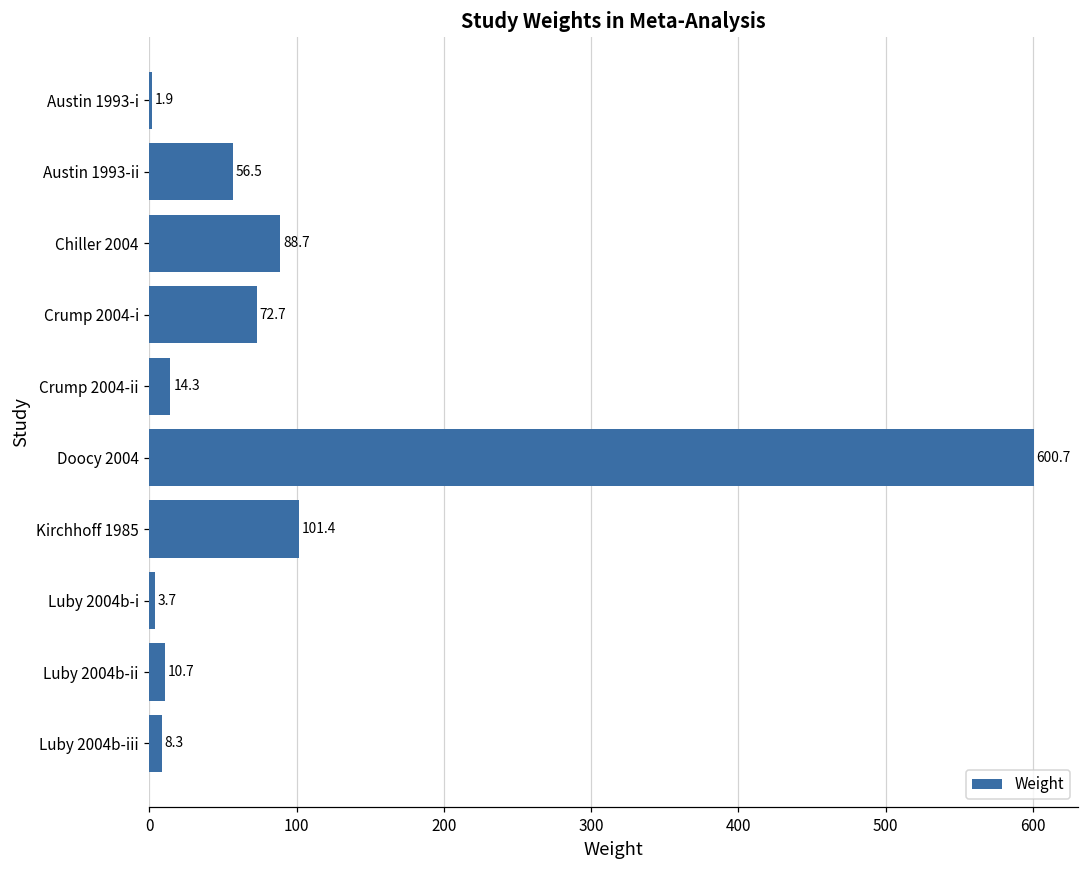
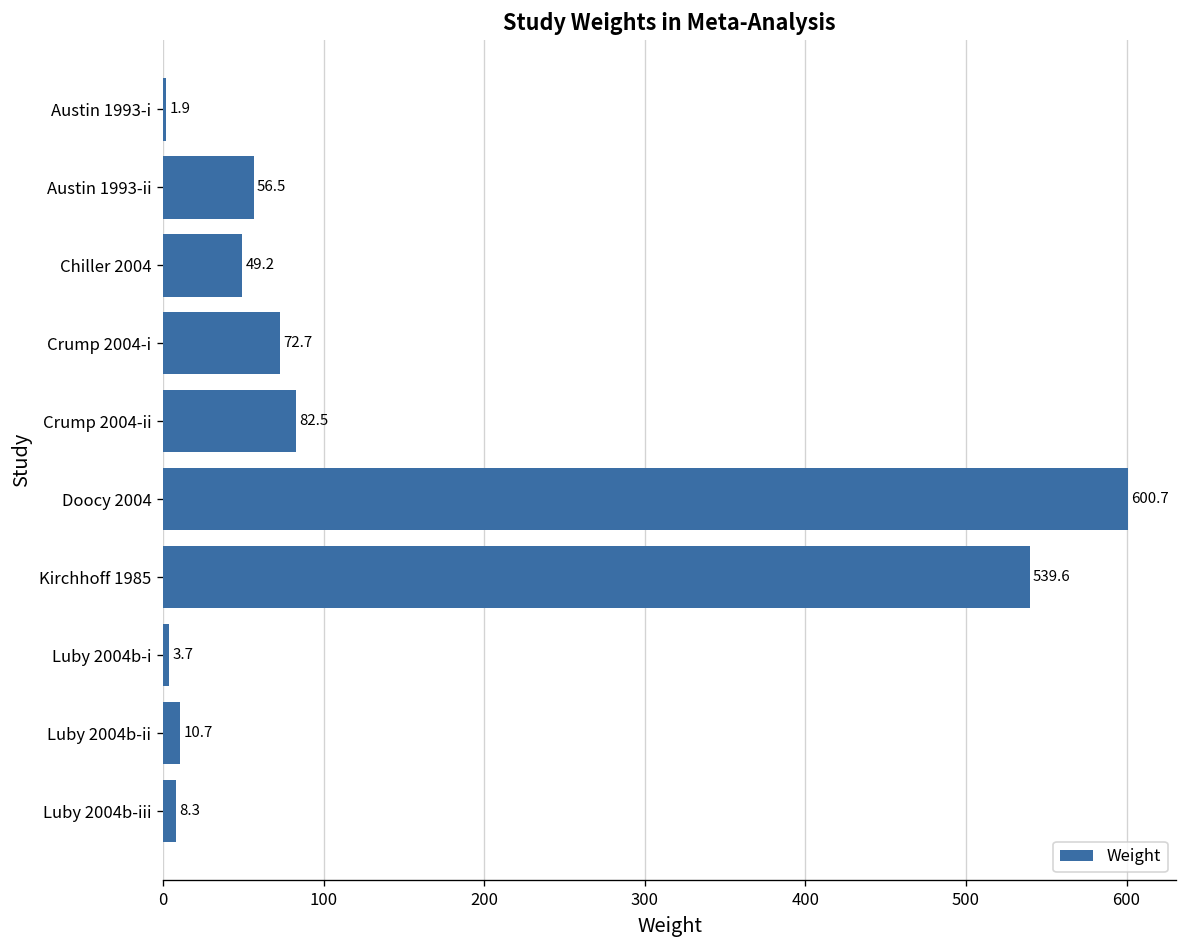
Chiller 2004: 88.7 -> 49.2
Crump 2004-ii: 14.3 -> 82.5
Kirchhoff 1985: 101.4 -> 539.6
